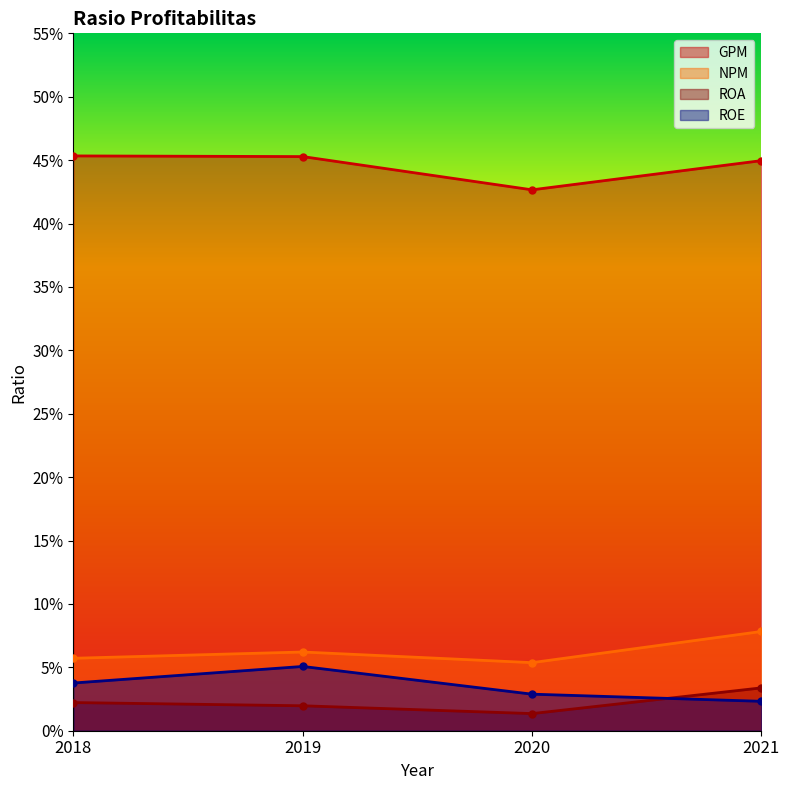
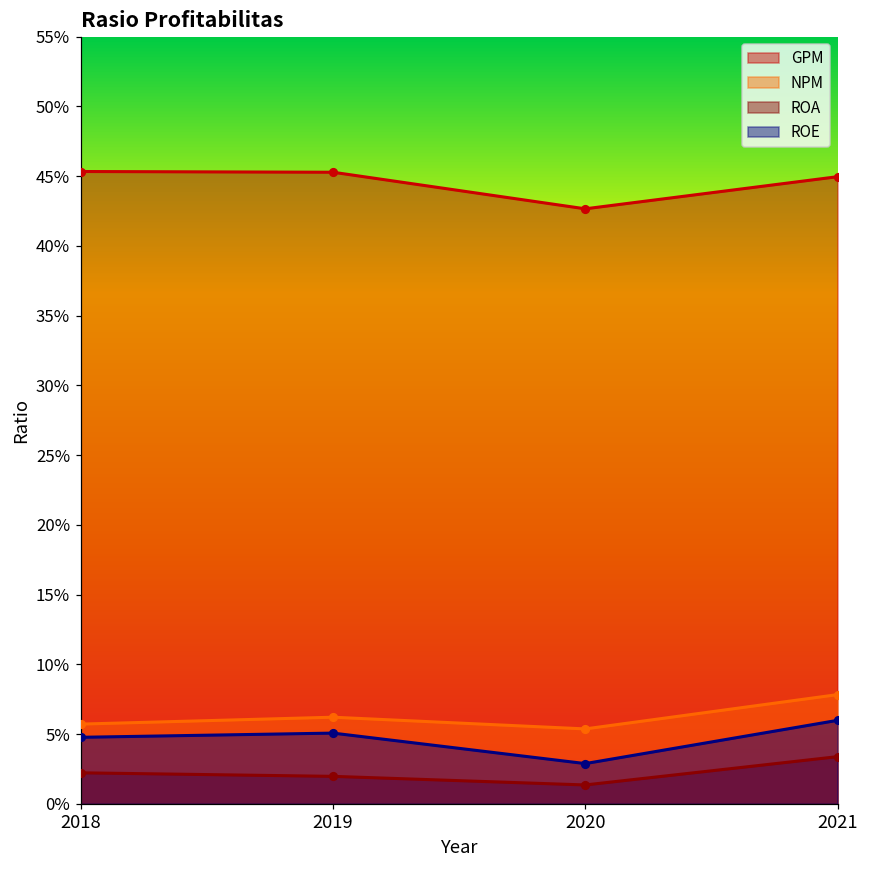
ROE, 2018: 3.8% -> 4.8%
ROE, 2021: 2.3% -> 6.0%
